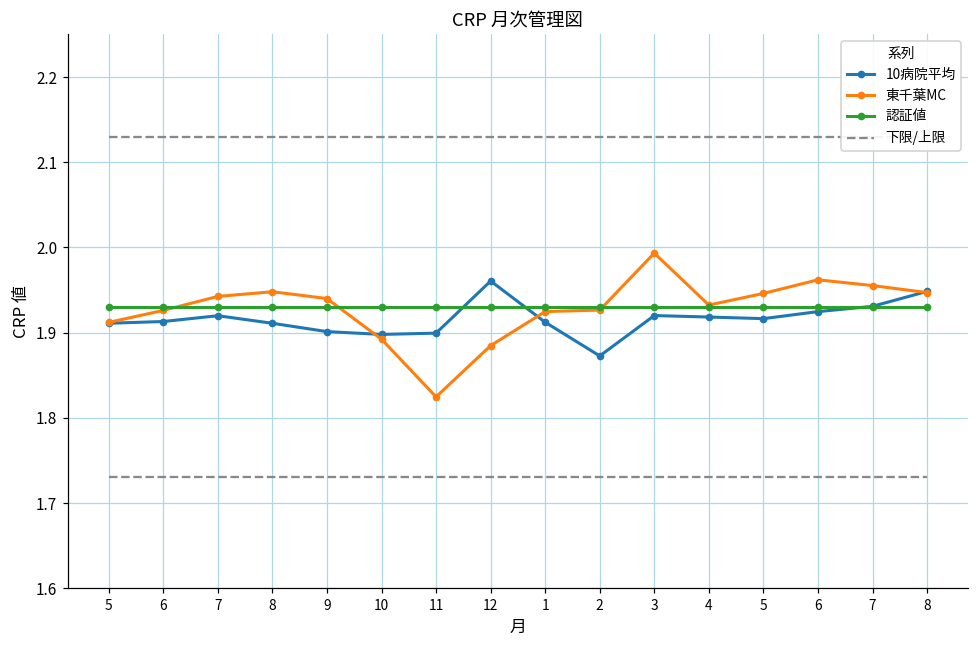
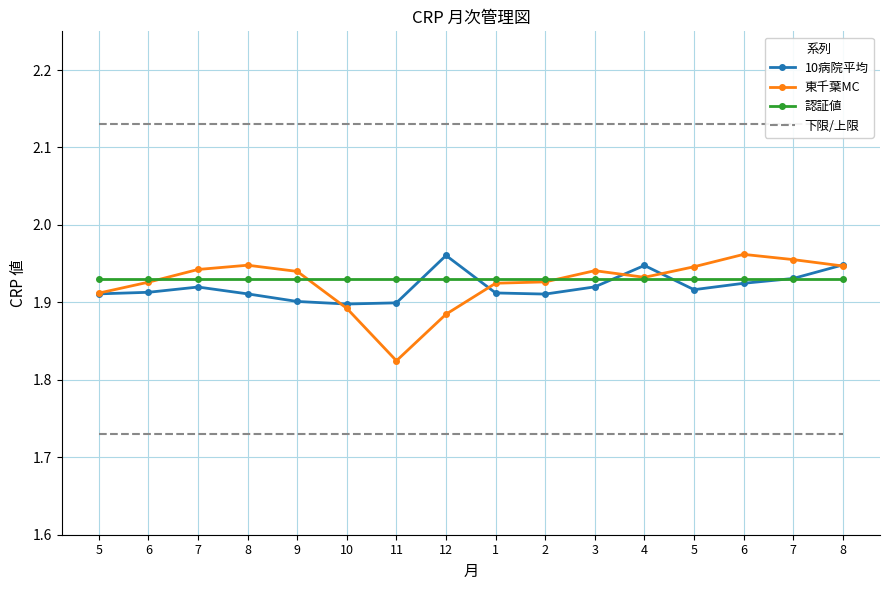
10病院平均, 2: 1.87 -> 1.91
東千葉MC, 3: 1.99 -> 1.94
10病院平均, 4: 1.92 -> 1.95
